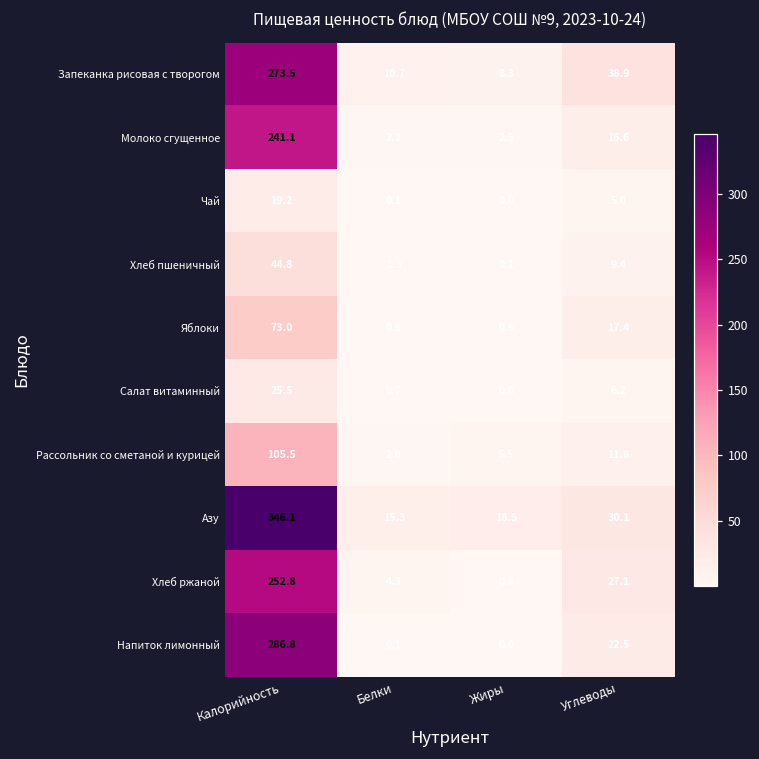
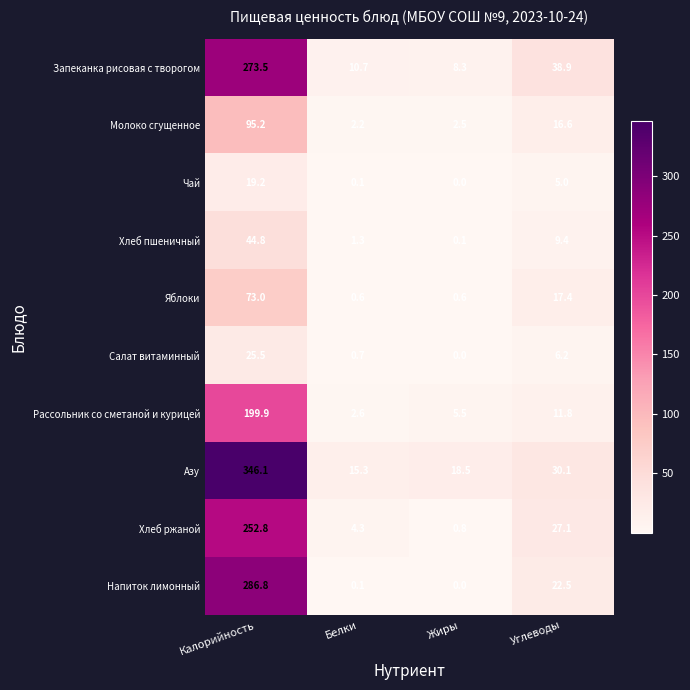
Молоко сгущенное, Калорийность: 241.1 -> 95.2
Рассольник со сметаной и курицей, Калорийность: 105.5 -> 199.9
